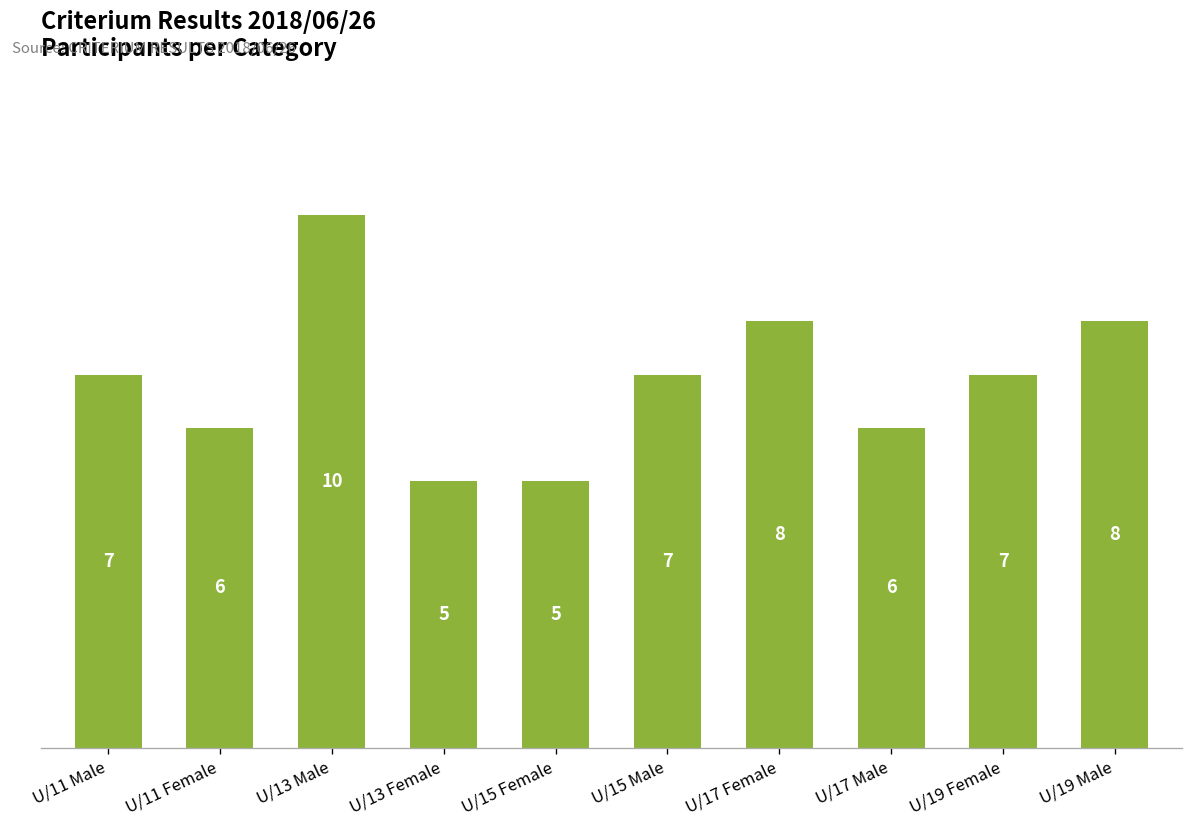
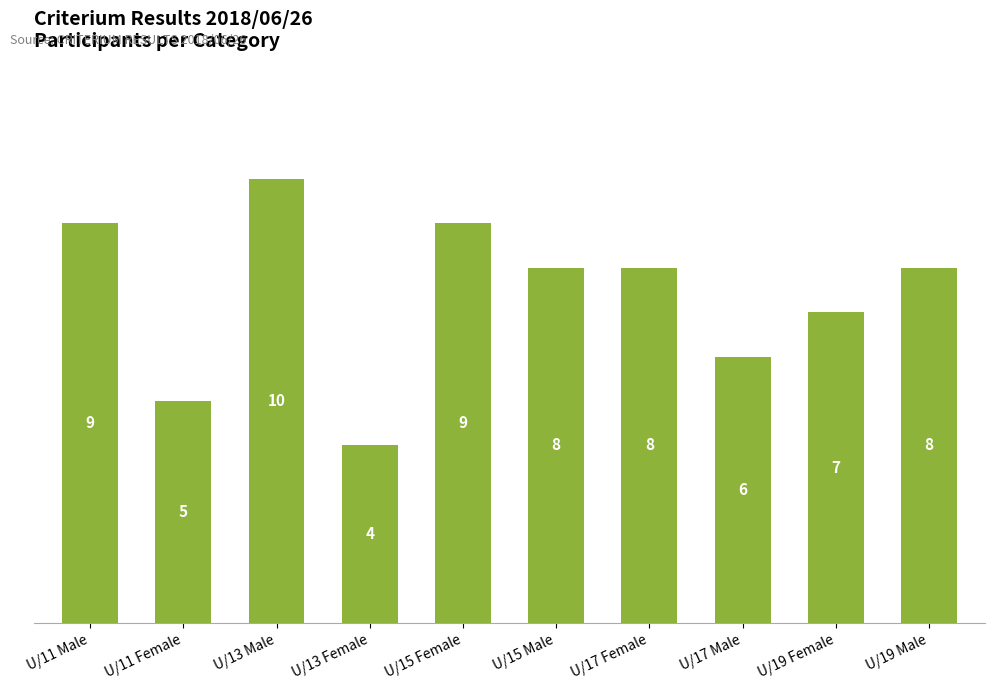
U/11 Male: 7 -> 9
U/11 Female: 6 -> 5
U/13 Female: 5 -> 4
U/15 Female: 5 -> 9
U/15 Male: 7 -> 8
